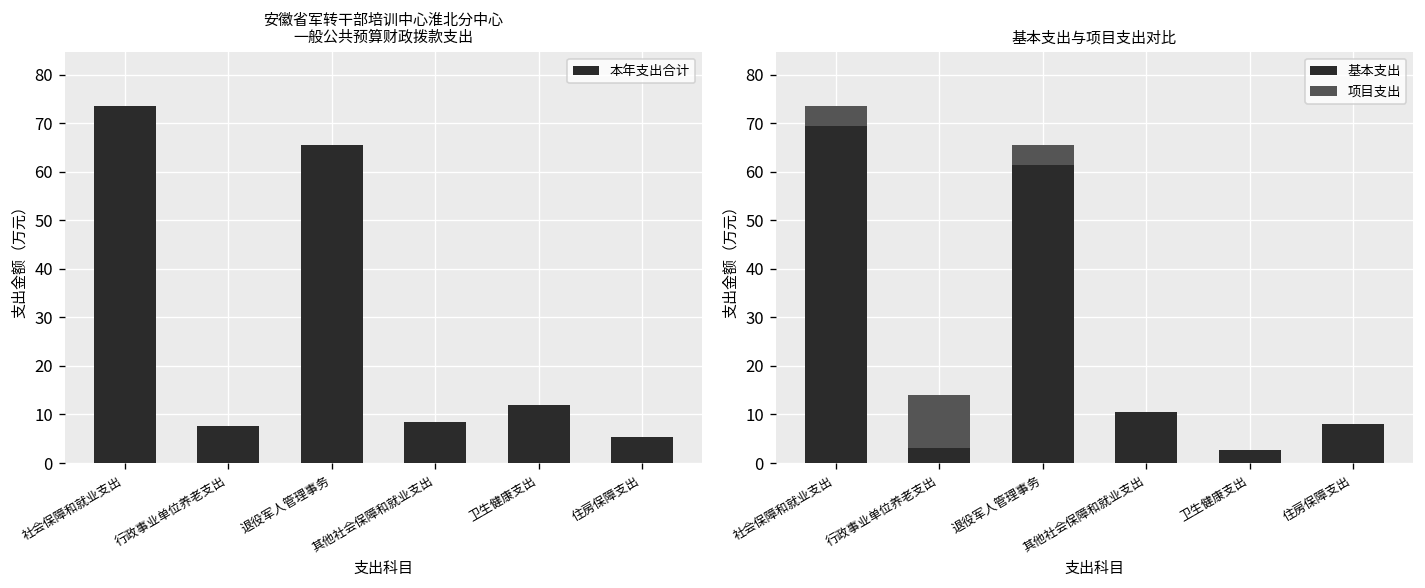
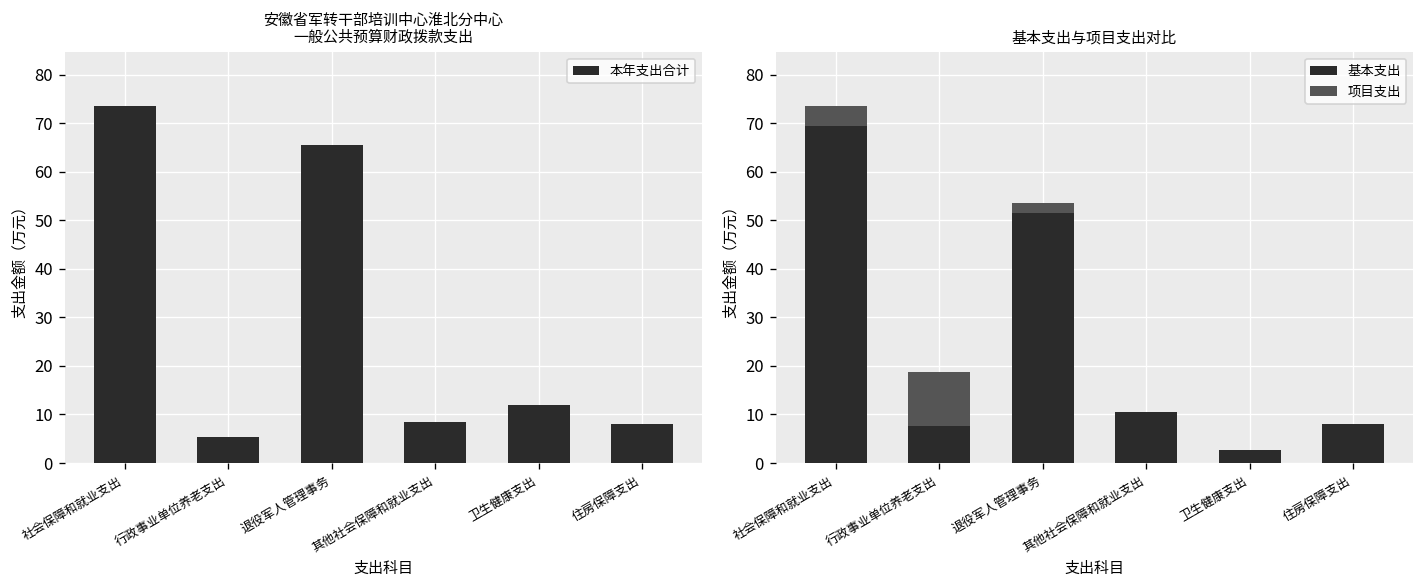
安徽省军转干部培训中心淮北分中心 一般公共预算财政拨款支出, 行政事业单位养老支出: 8 -> 5
安徽省军转干部培训中心淮北分中心 一般公共预算财政拨款支出, 住房保障支出: 5 -> 8
基本支出与项目支出对比, 基本支出, 行政事业单位养老支出: 3 -> 8
基本支出与项目支出对比, 基本支出, 退役军人管理事务: 61 -> 52
基本支出与项目支出对比, 项目支出, 退役军人管理事务: 4 -> 2
